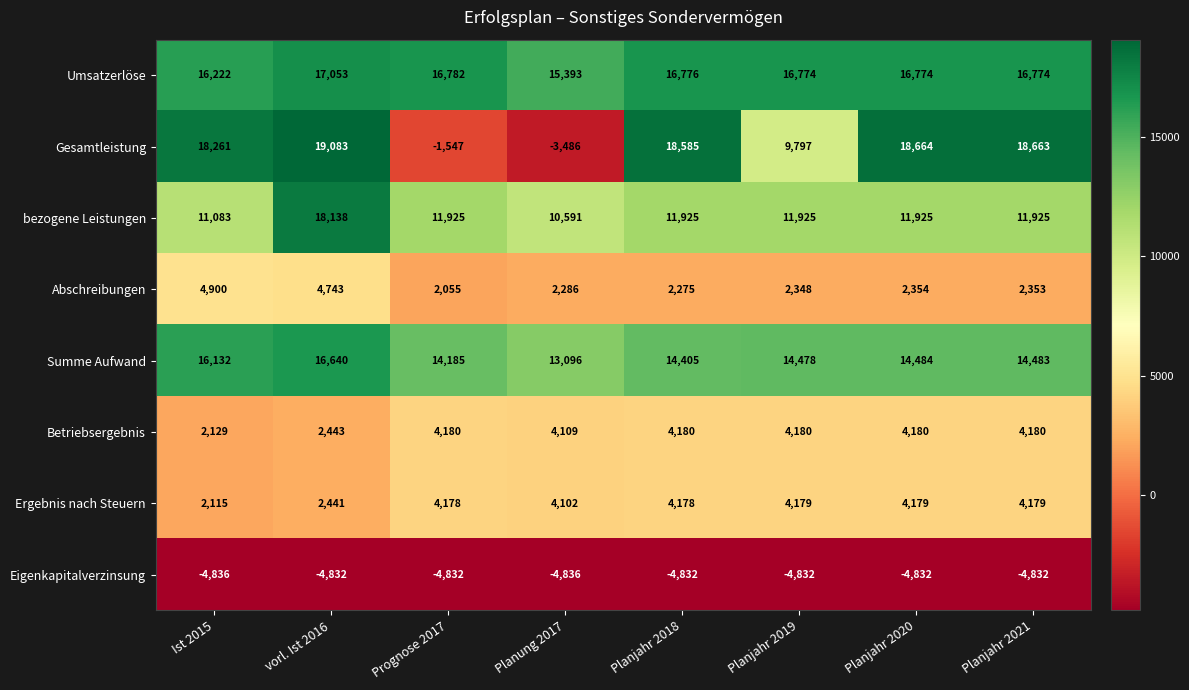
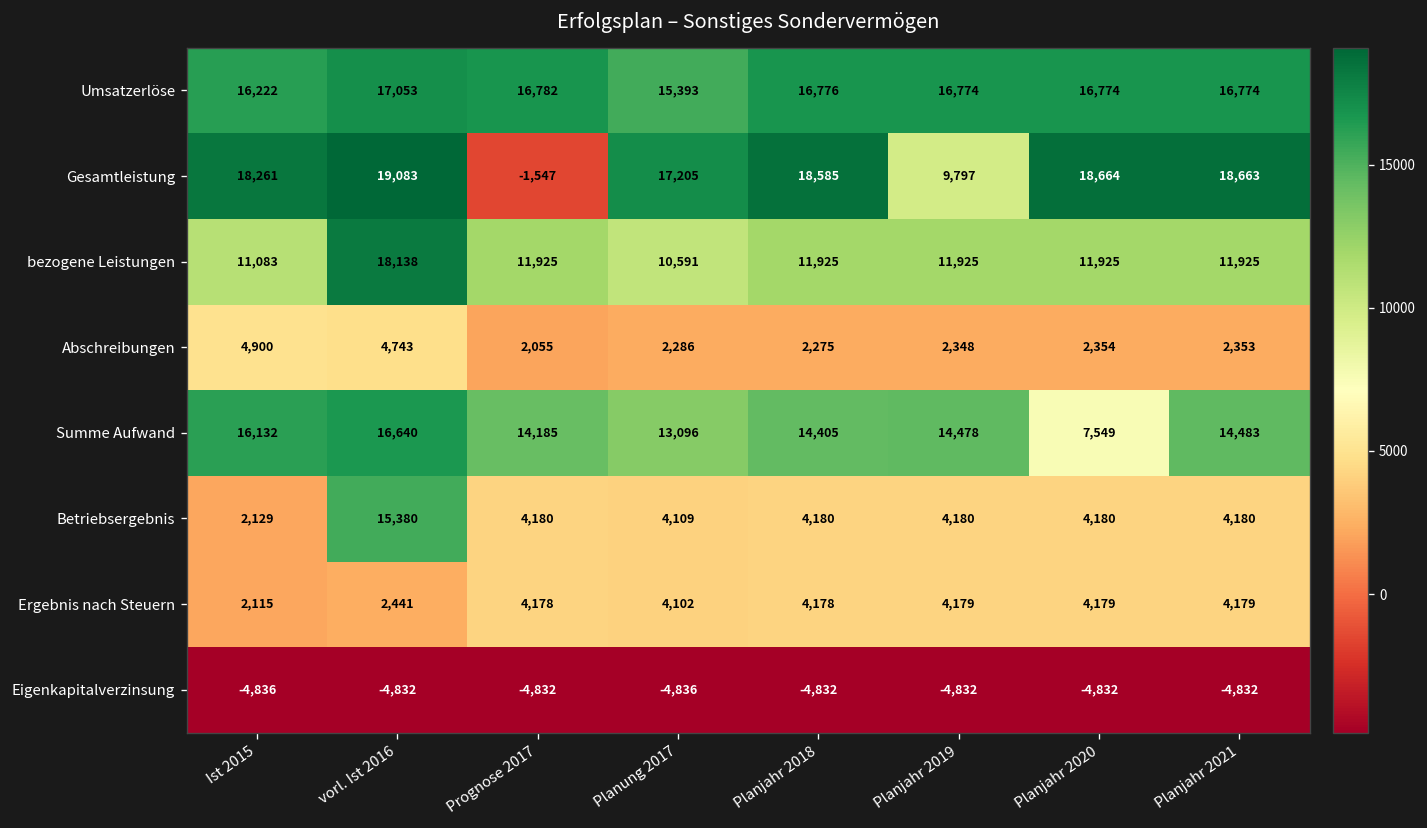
Gesamtleistung, Planung 2017: -3,486 -> 17,205
Summe Aufwand, Planjahr 2020: 14,484 -> 7,549
Betriebsergebnis, vorl. Ist 2016: 2,443 -> 15,380
